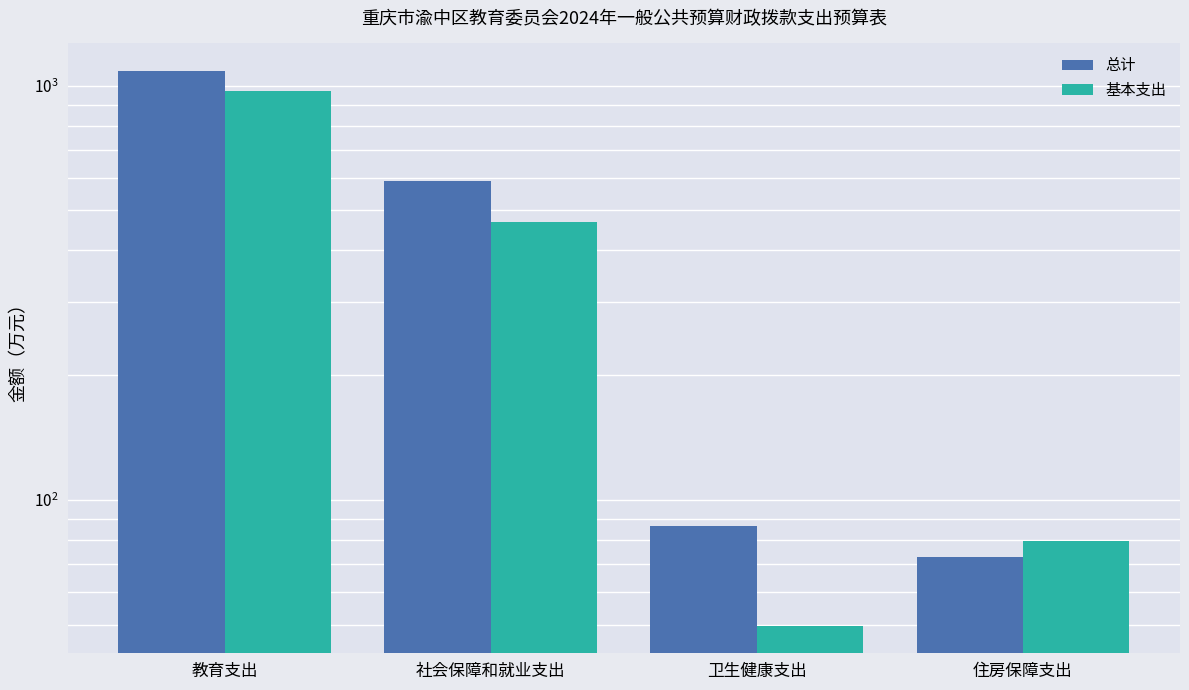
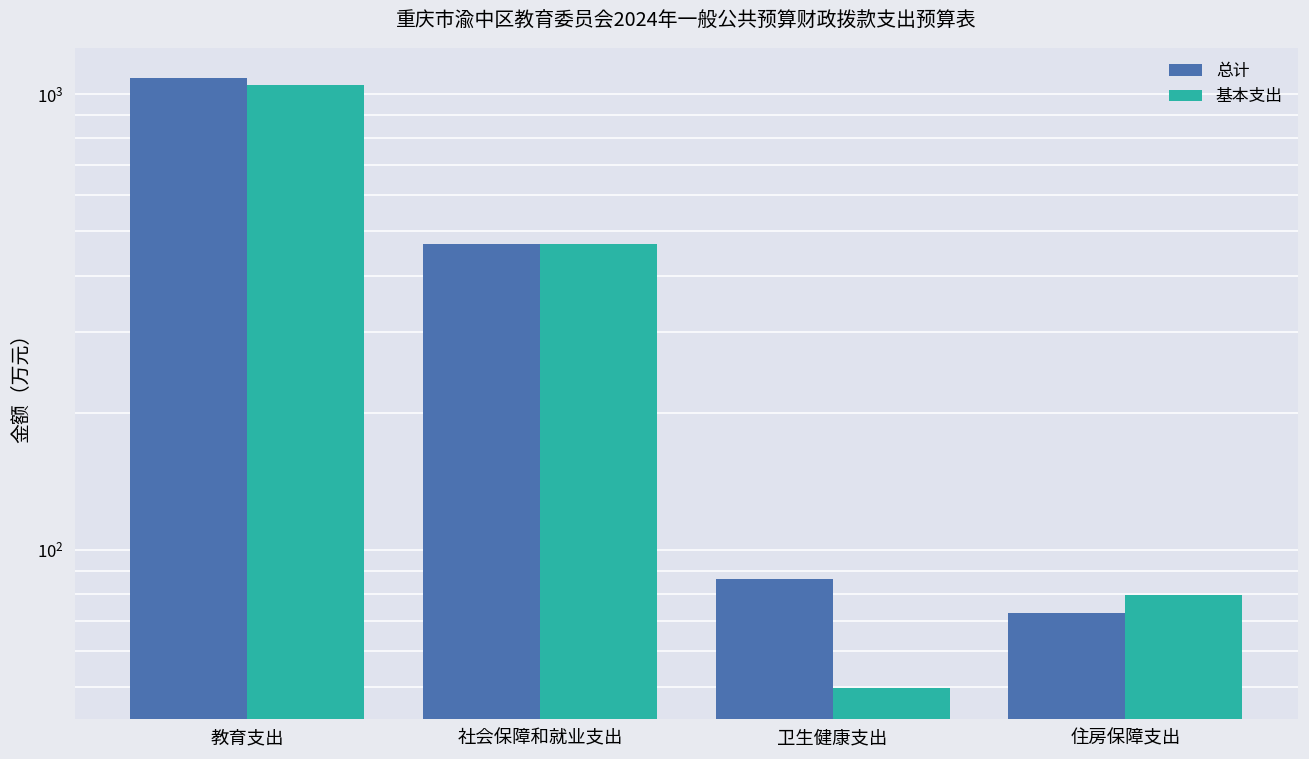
基本支出, 教育支出: 970 -> 1040
总计, 社会保障和就业支出: 590 -> 470
